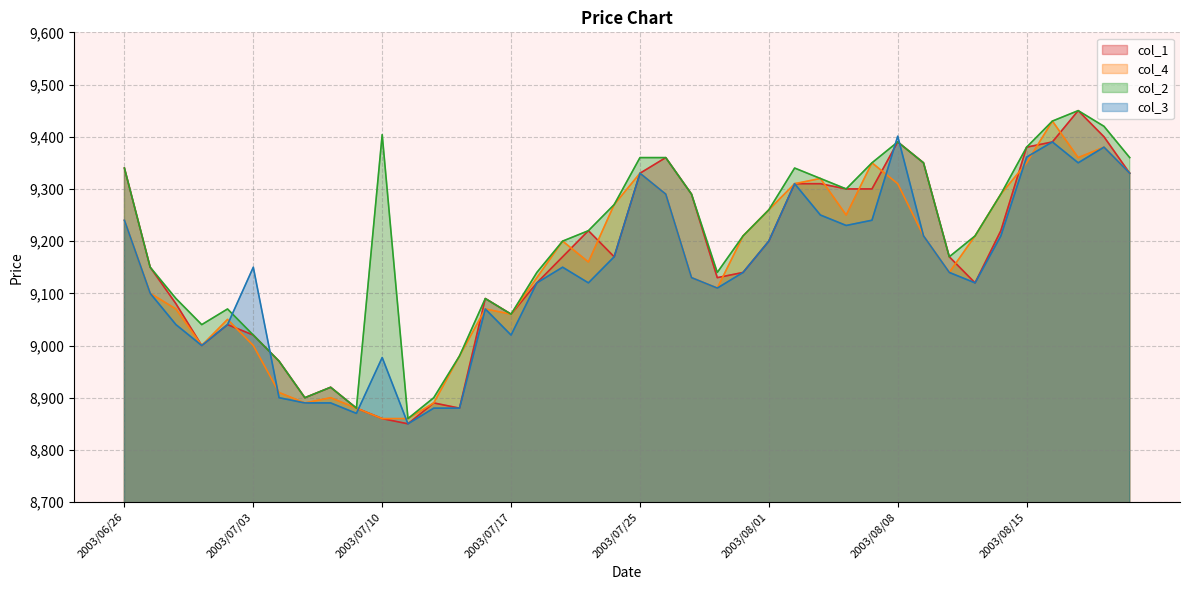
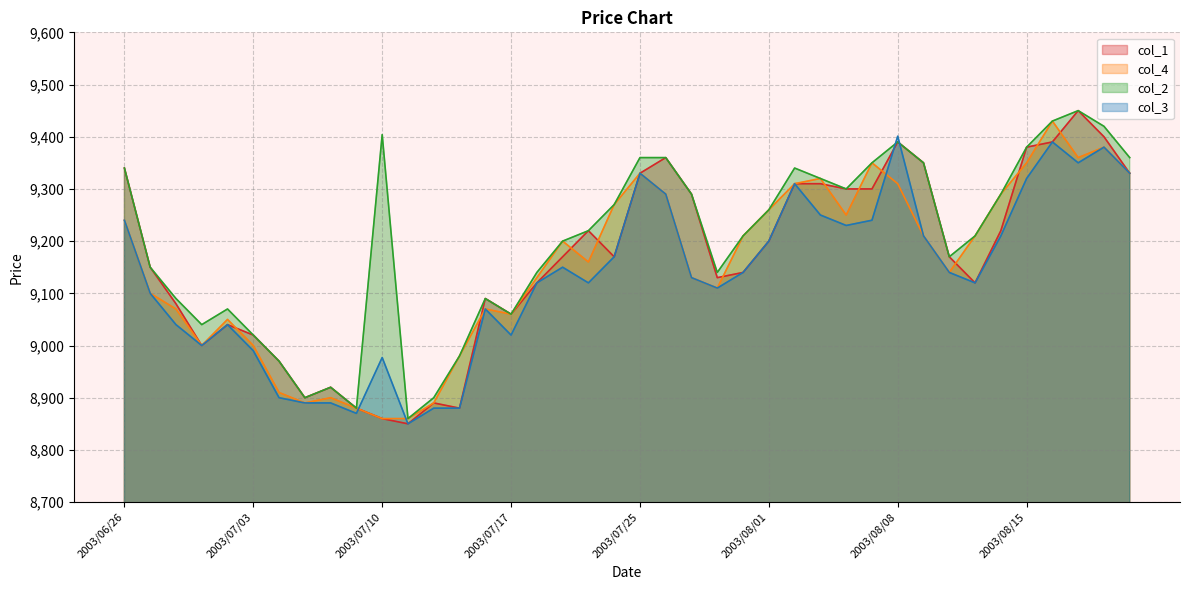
col_3, 2003/07/03: 9,150 -> 8,990
col_3, 2003/08/15: 9,360 -> 9,320
